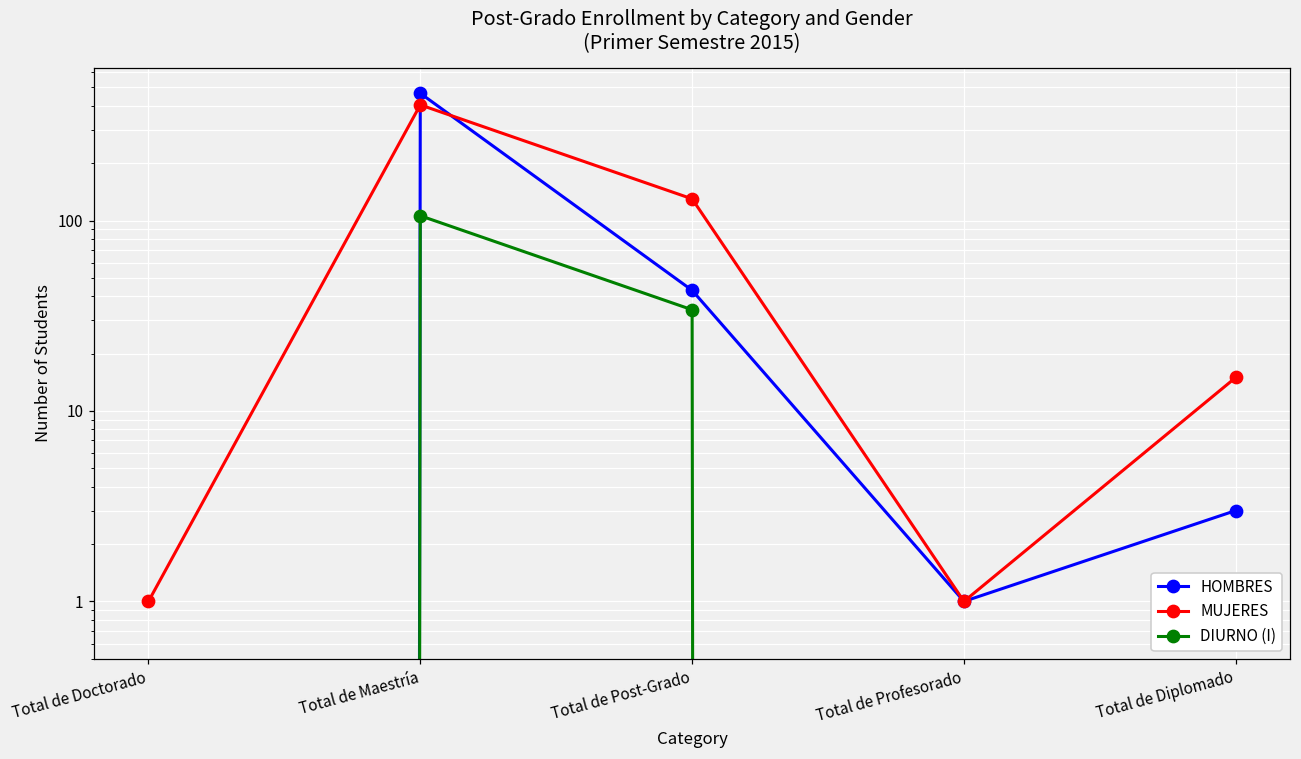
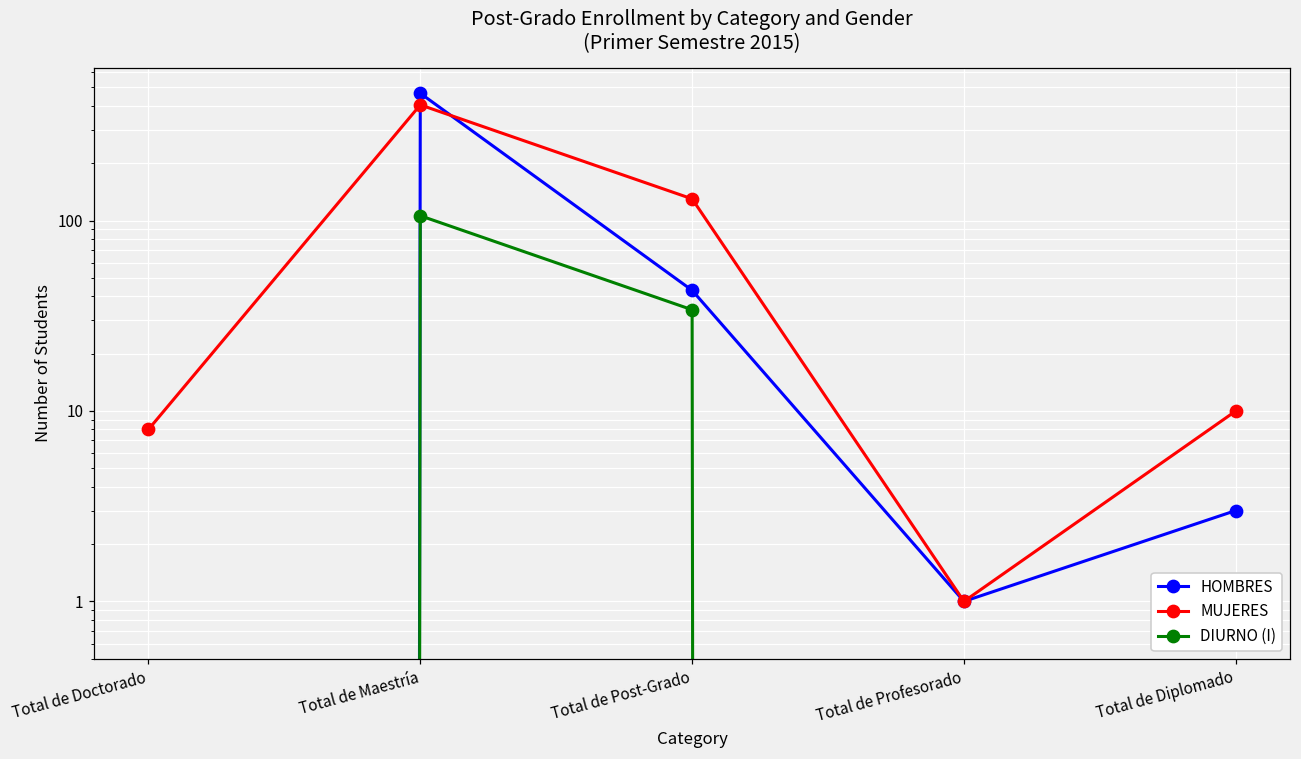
MUJERES, Total de Doctorado: 1 -> 8
MUJERES, Total de Diplomado: 15 -> 10
